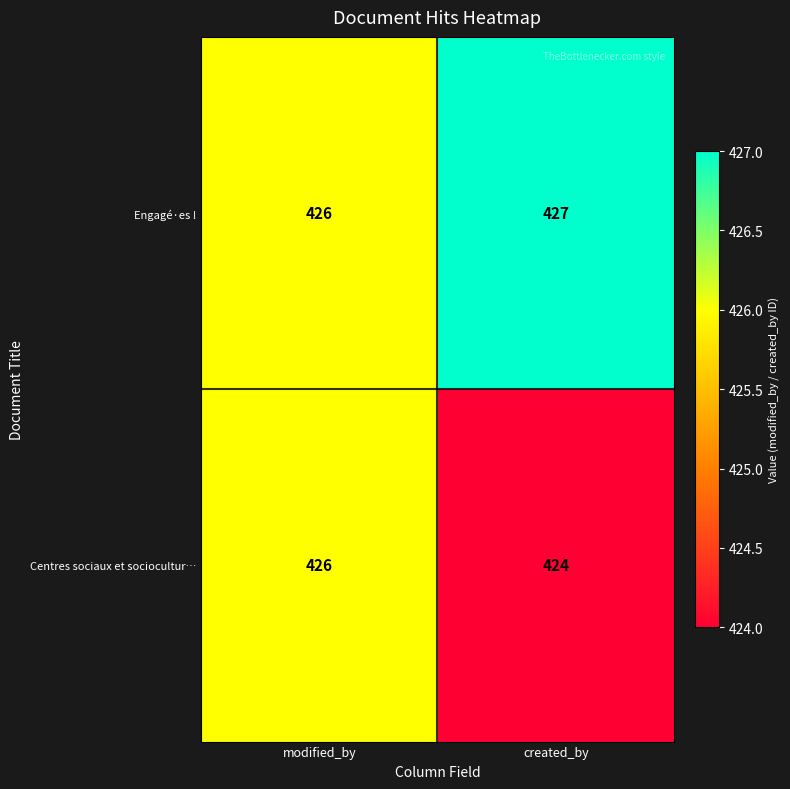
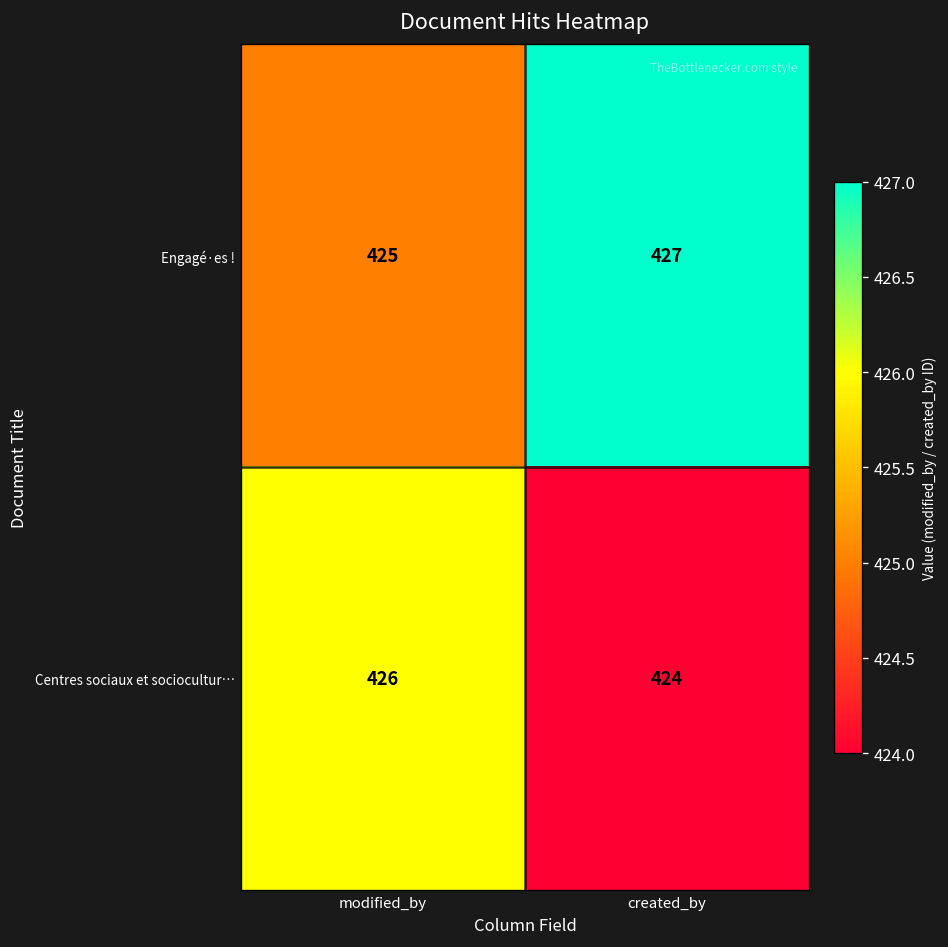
Engagé·es !, modified_by: 426 -> 425
